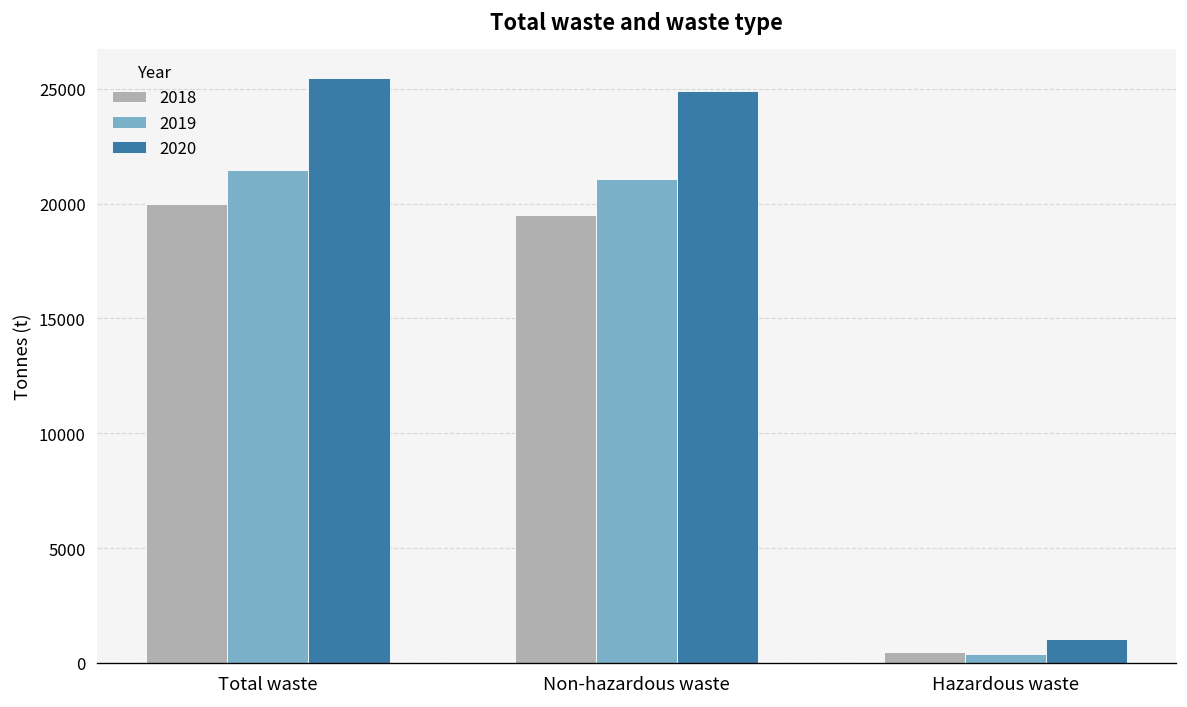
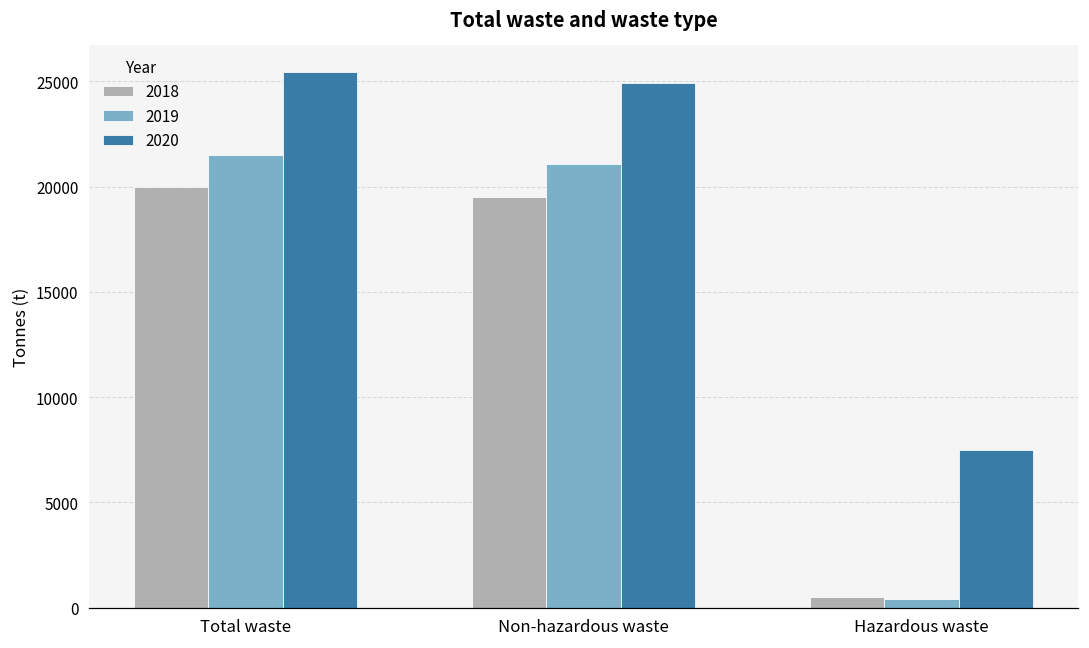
2020, Hazardous waste: 1000 -> 7500
